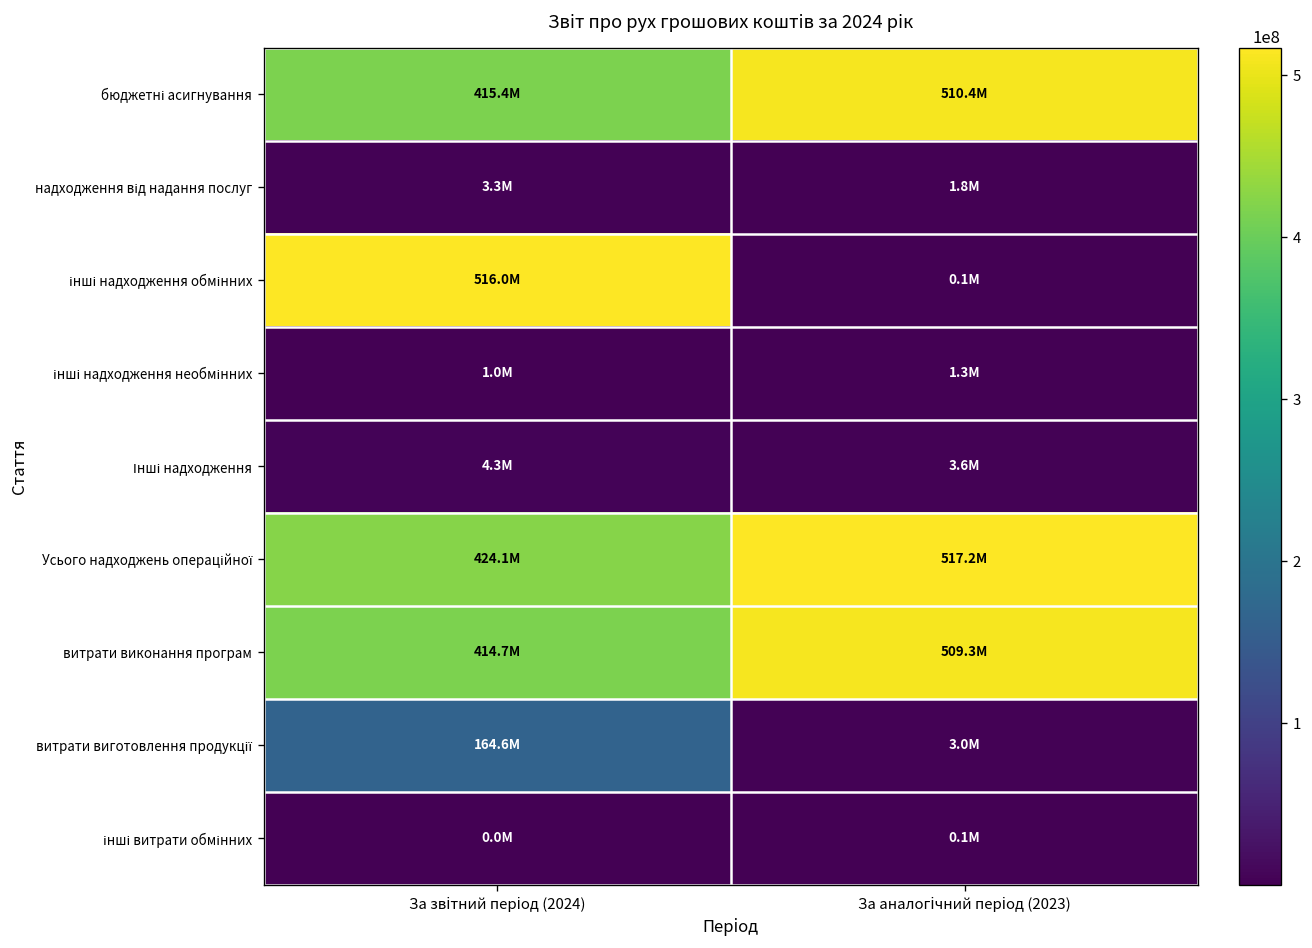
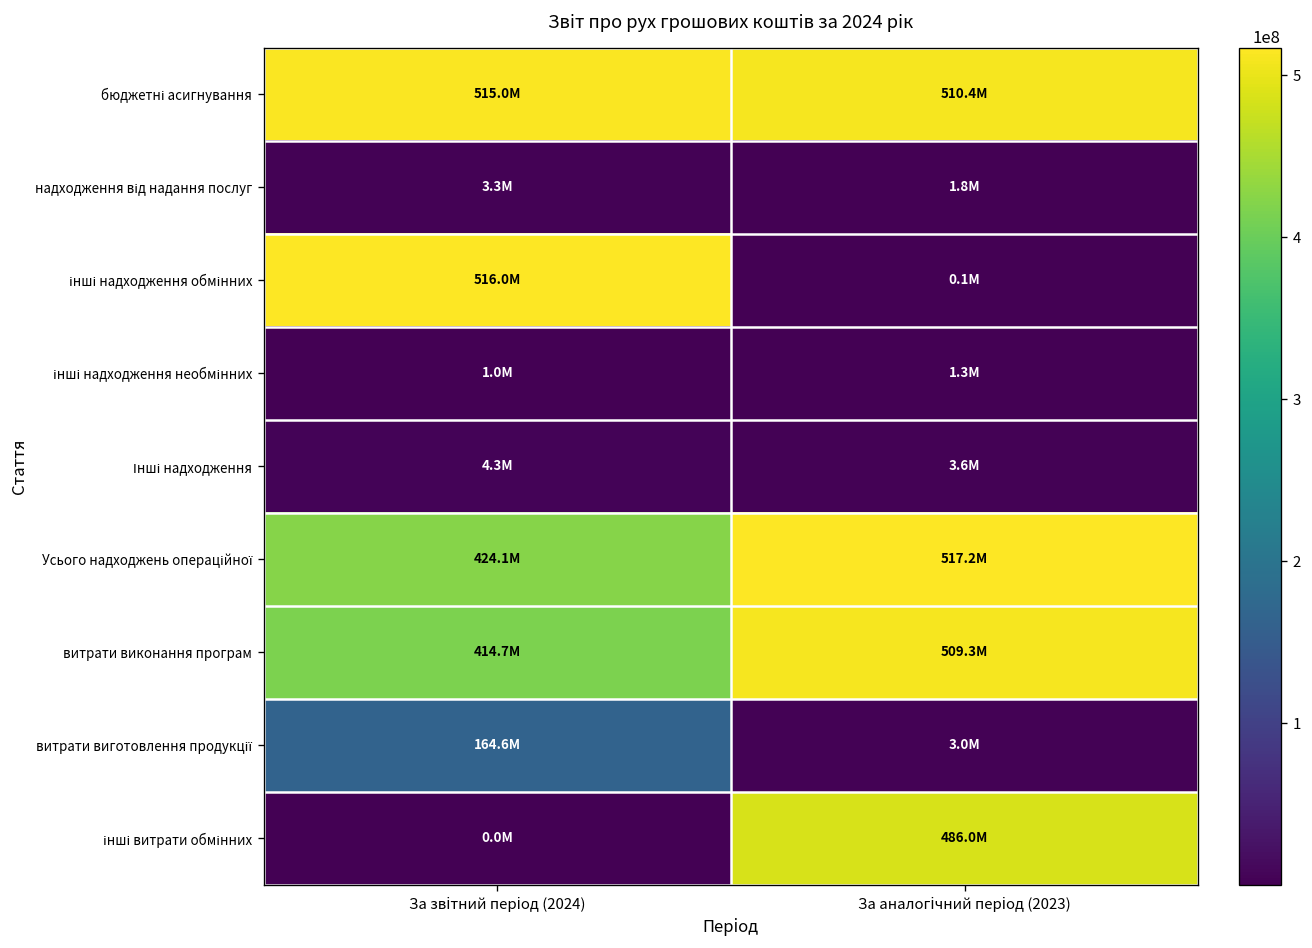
бюджетні асигнування, За звітний період (2024): 415.4M -> 515.0M
інші витрати обмінних, За аналогічний період (2023): 0.1M -> 486.0M
